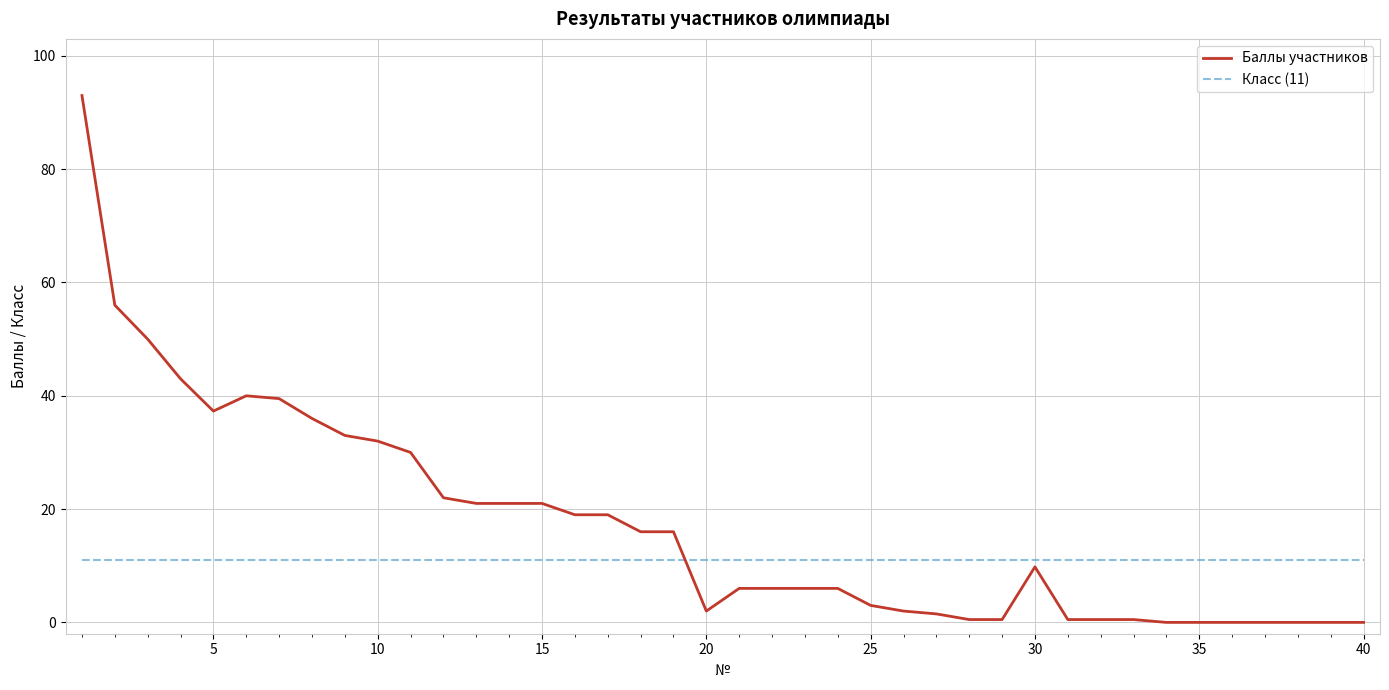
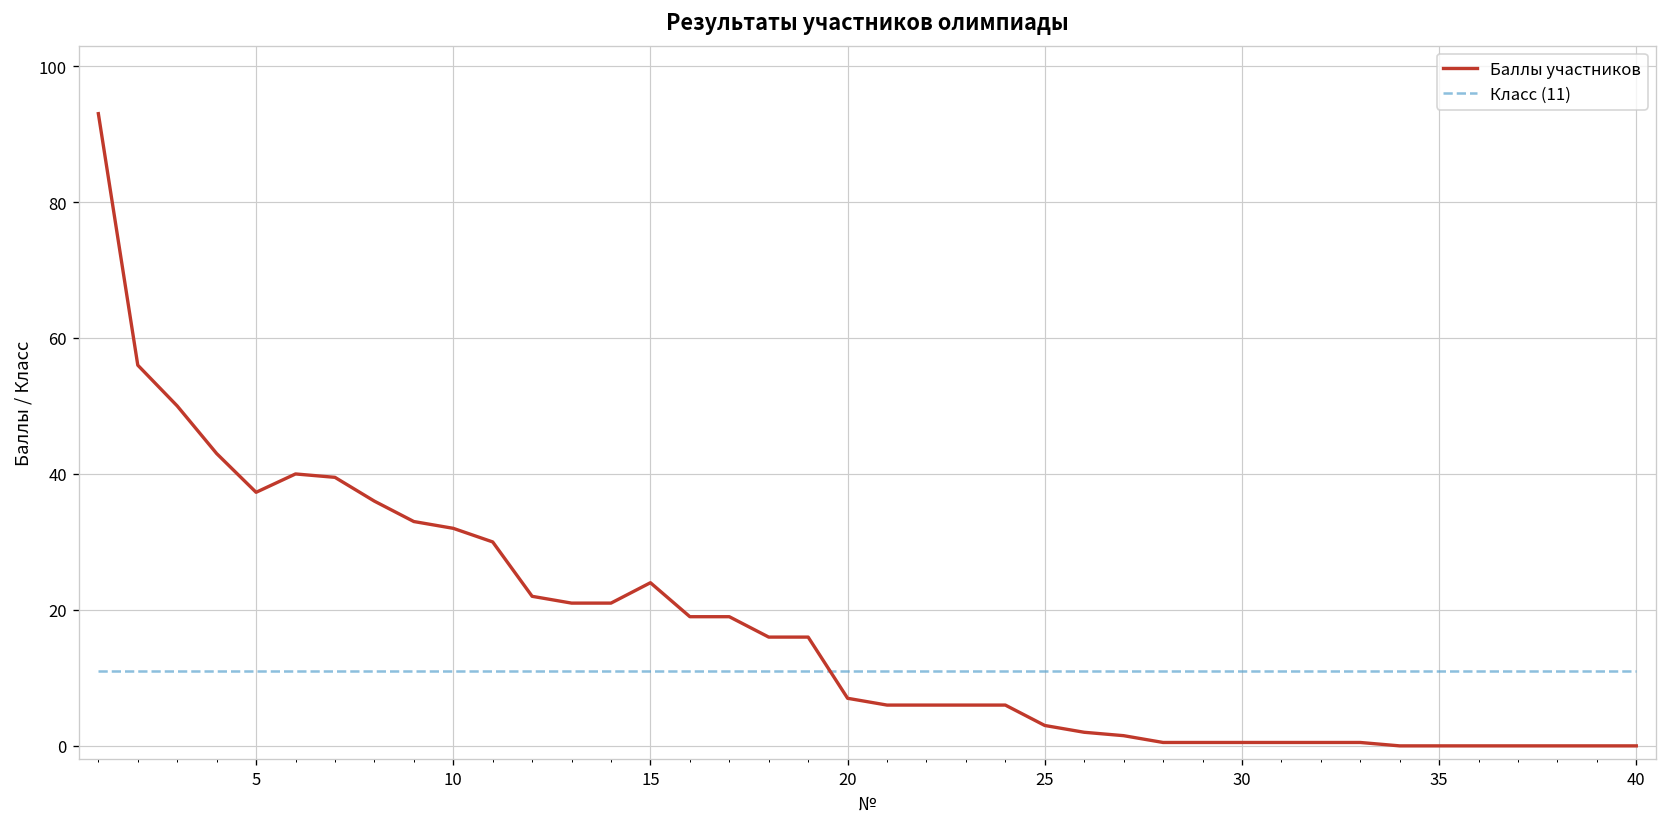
Баллы участников, 15: 21 -> 24
Баллы участников, 20: 2 -> 7
Баллы участников, 30: 10 -> 1
